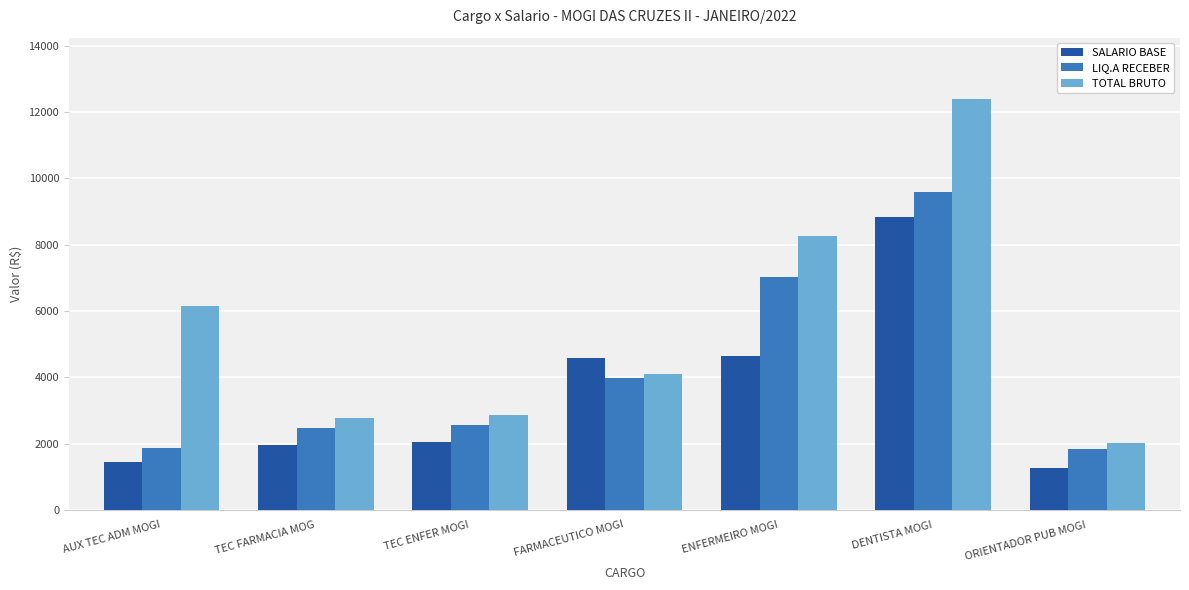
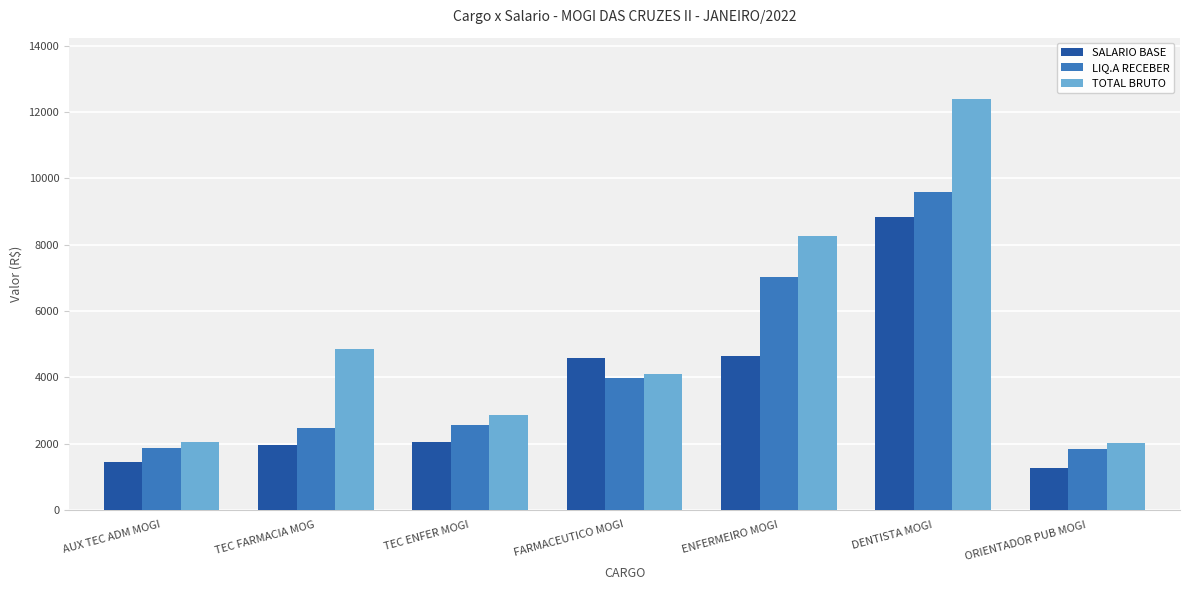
TOTAL BRUTO, AUX TEC ADM MOGI: 6100 -> 2000
TOTAL BRUTO, TEC FARMACIA MOG: 2800 -> 4800
